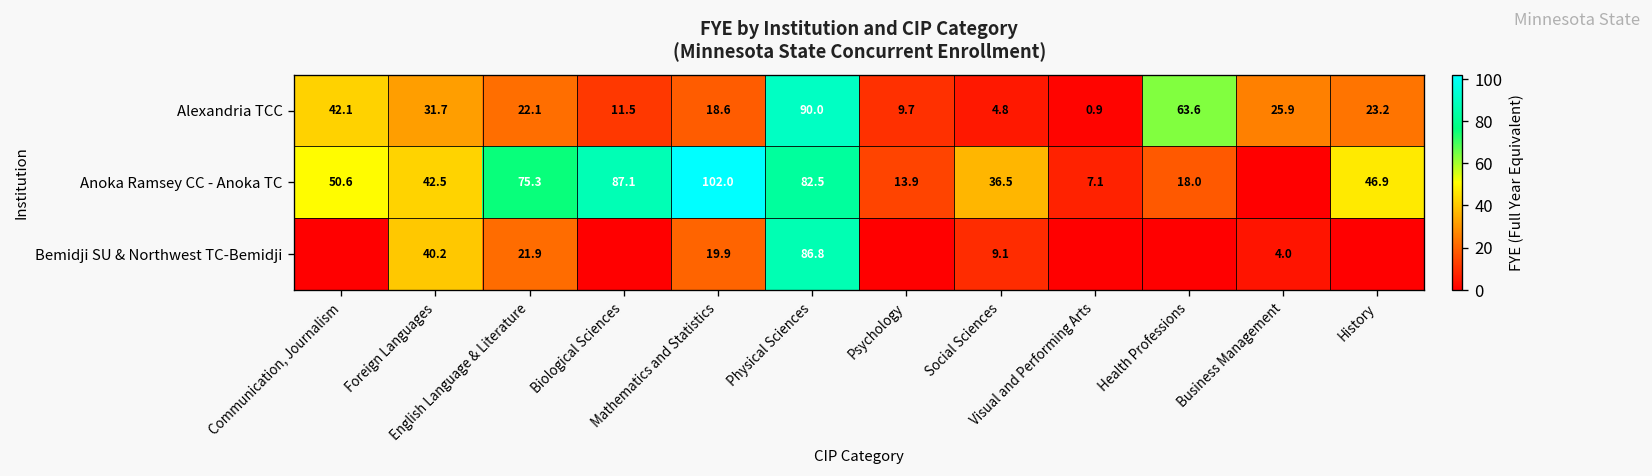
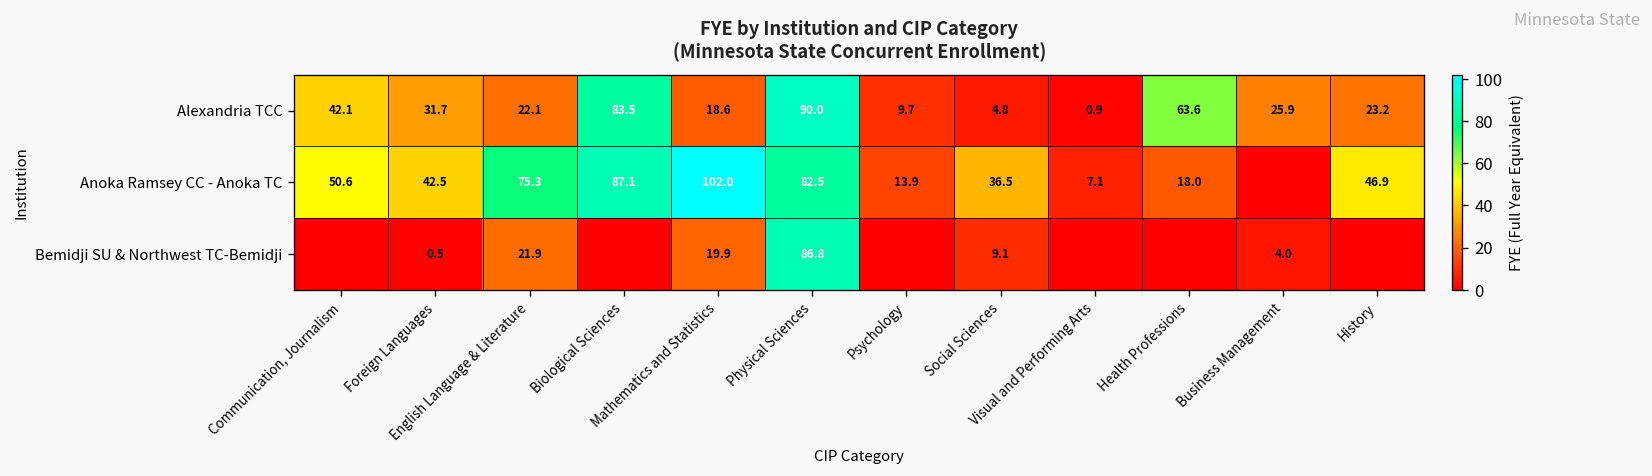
Alexandria TCC, Biological Sciences: 11.5 -> 83.5
Bemidji SU & Northwest TC-Bemidji, Foreign Languages: 40.2 -> 0.5
